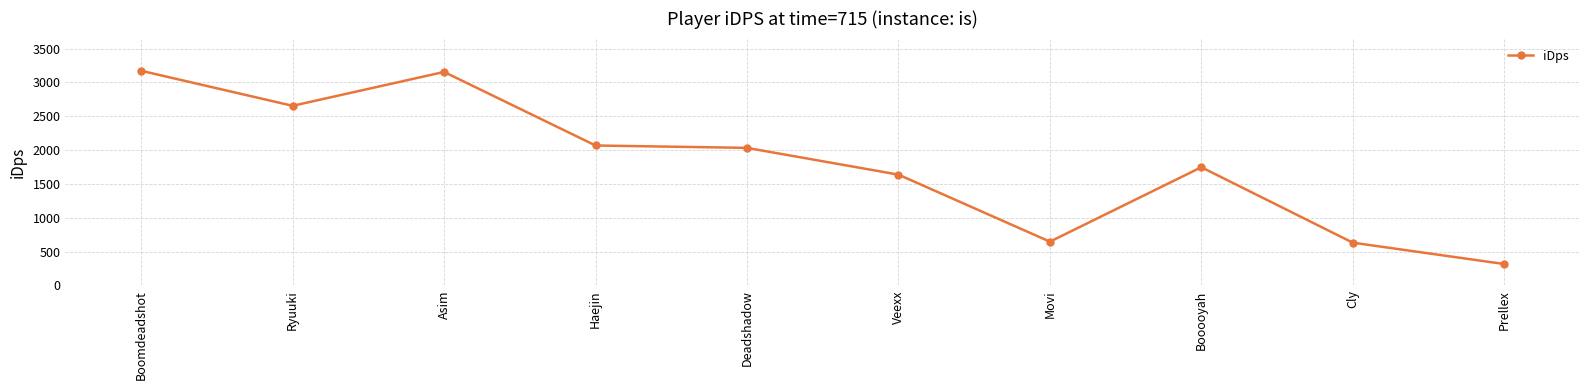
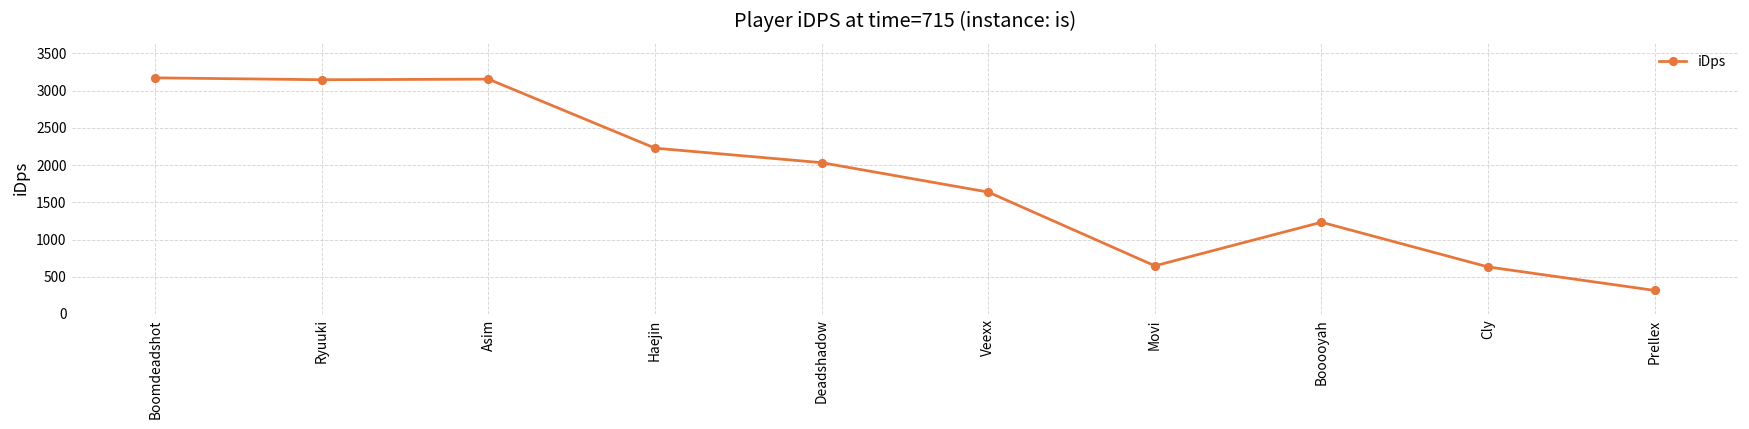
Ryuuki: 2700 -> 3100
Haejin: 2100 -> 2200
Booooyah: 1700 -> 1200
